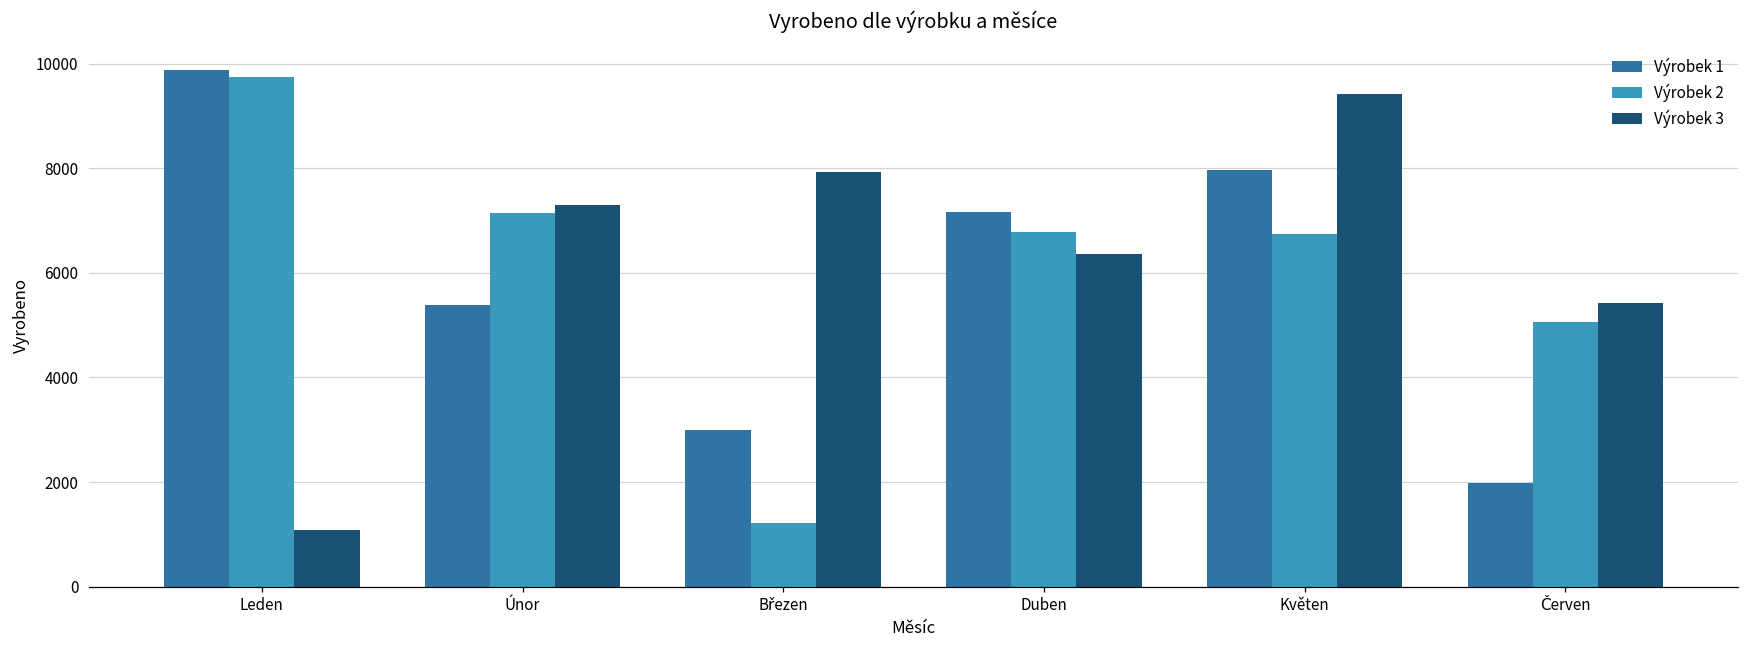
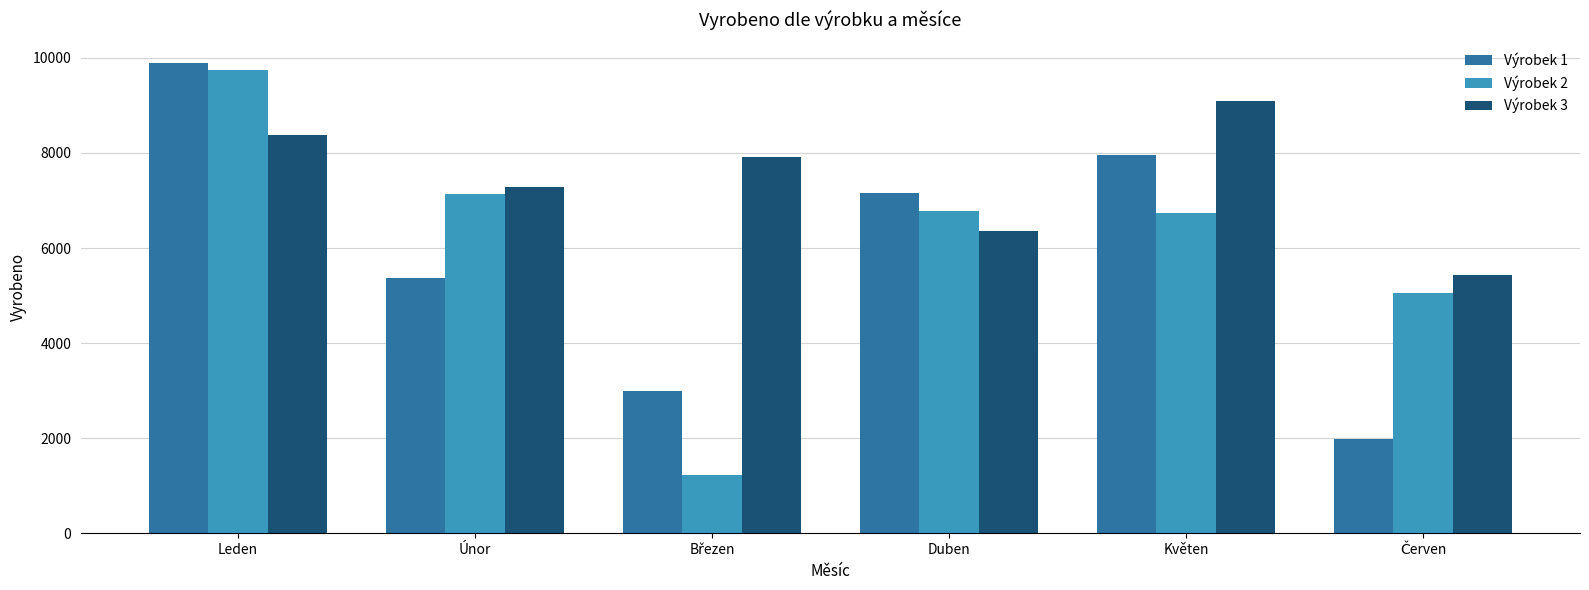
Výrobek 3, Leden: 1100 -> 8400
Výrobek 3, Květen: 9400 -> 9100
